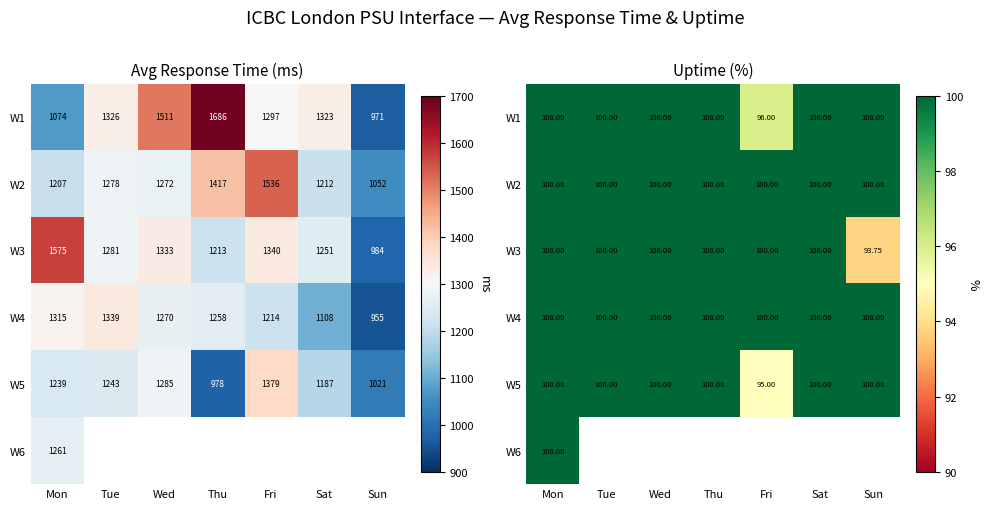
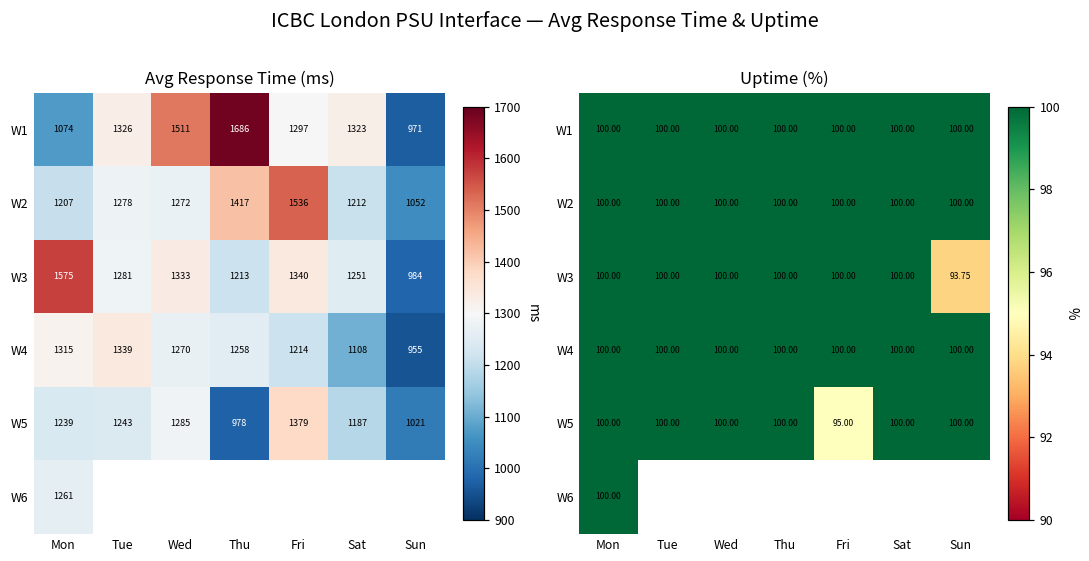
Uptime (%), W1, Fri: 96.00 -> 100.00
